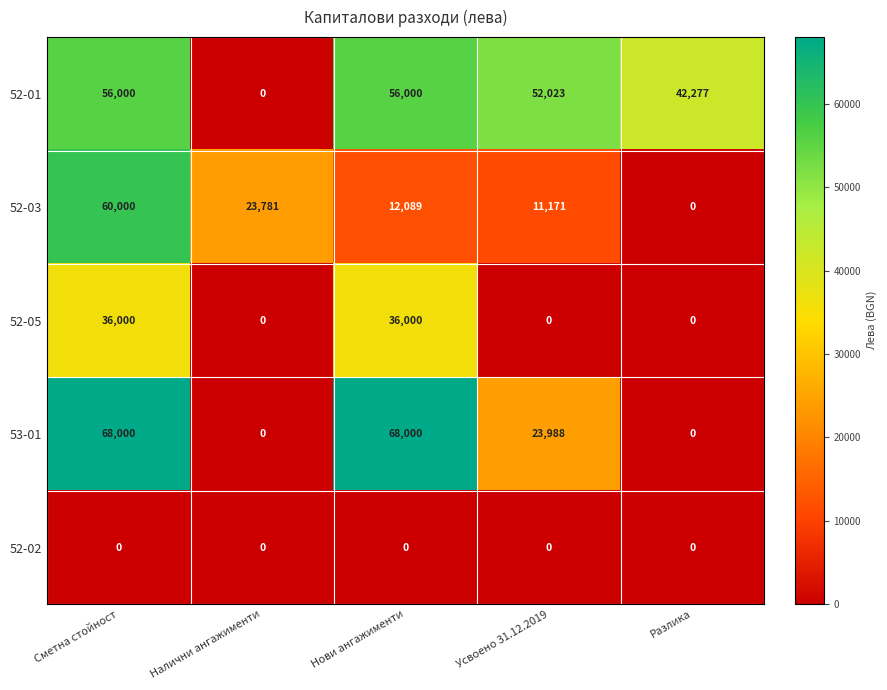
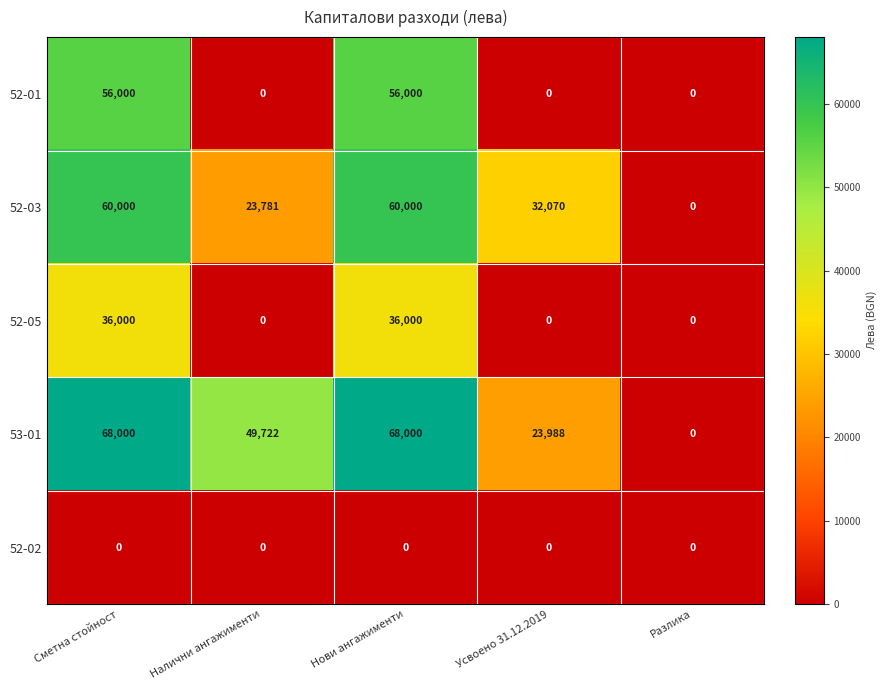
52-01, Усвоено 31.12.2019: 52,023 -> 0
52-01, Разлика: 42,277 -> 0
52-03, Нови ангажименти: 12,089 -> 60,000
52-03, Усвоено 31.12.2019: 11,171 -> 32,070
53-01, Налични ангажименти: 0 -> 49,722
